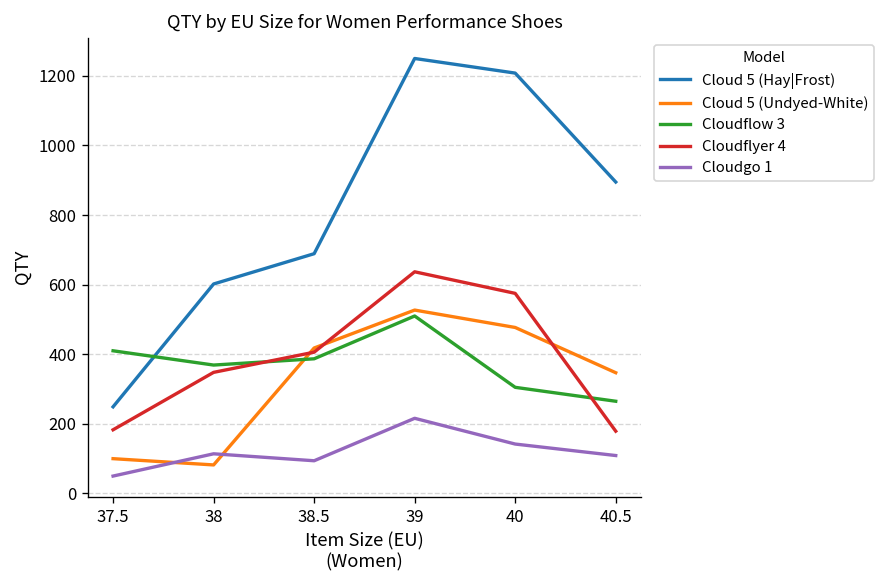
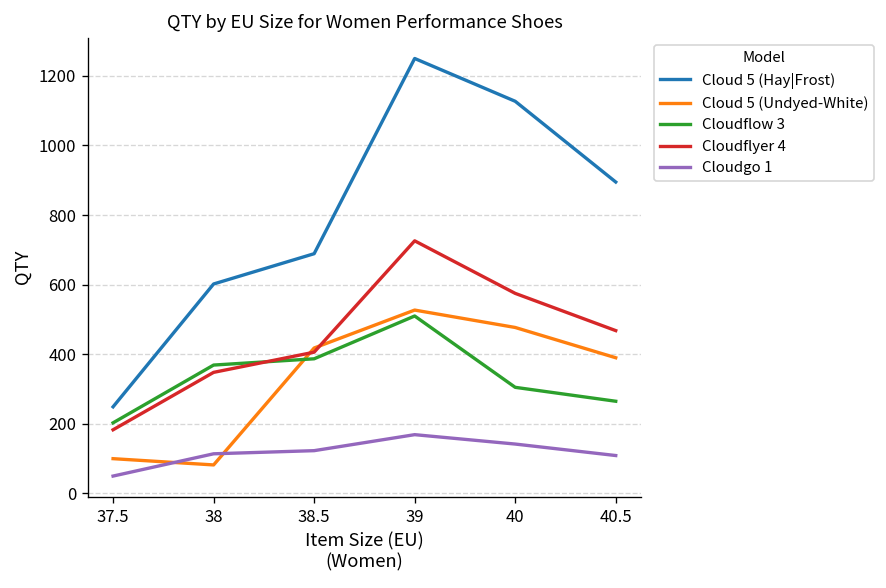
Cloudflow 3, 37.5: 410 -> 200
Cloudgo 1, 38.5: 90 -> 120
Cloudflyer 4, 39: 640 -> 730
Cloudgo 1, 39: 220 -> 170
Cloud 5 (Hay|Frost), 40: 1210 -> 1130
Cloud 5 (Undyed-White), 40.5: 350 -> 390
Cloudflyer 4, 40.5: 180 -> 470
